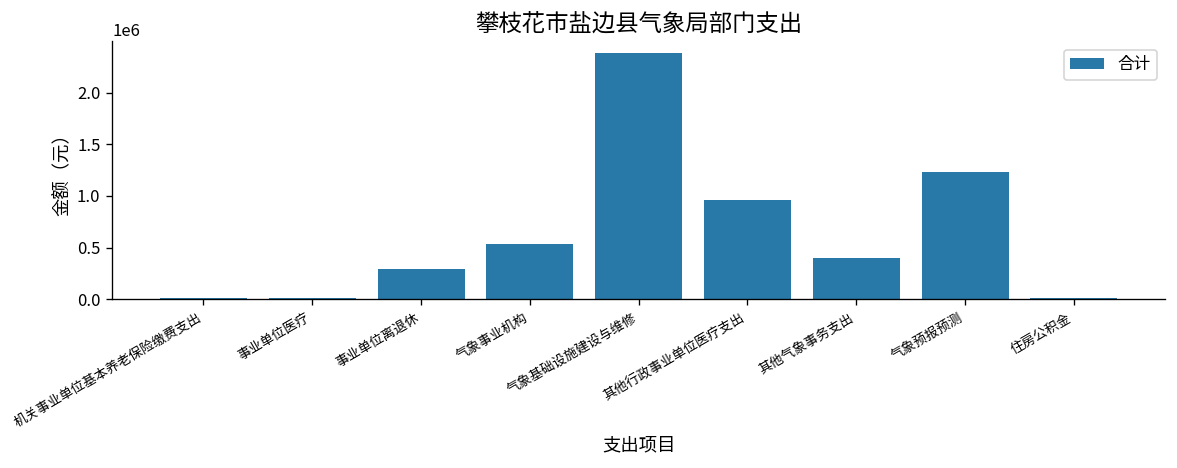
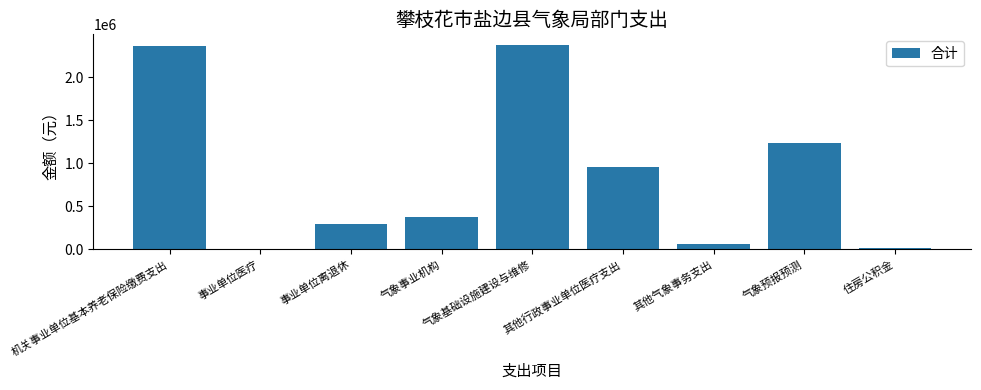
机关事业单位基本养老保险缴费支出: 0 -> 2400000
气象事业机构: 500000 -> 400000
其他气象事务支出: 400000 -> 100000
